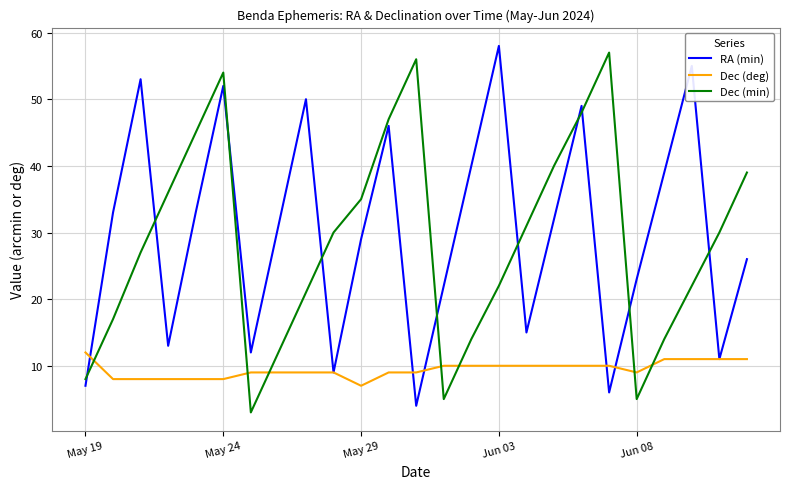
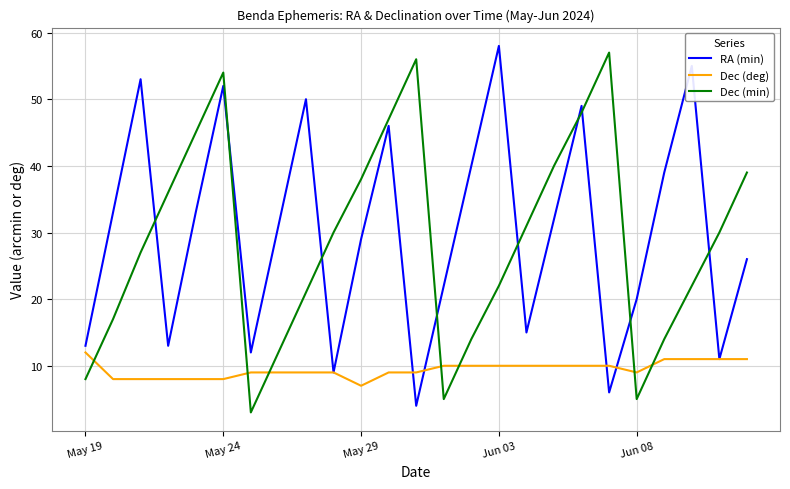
RA (min), May 19: 7 -> 13
Dec (min), May 29: 35 -> 38
RA (min), Jun 08: 23 -> 20
